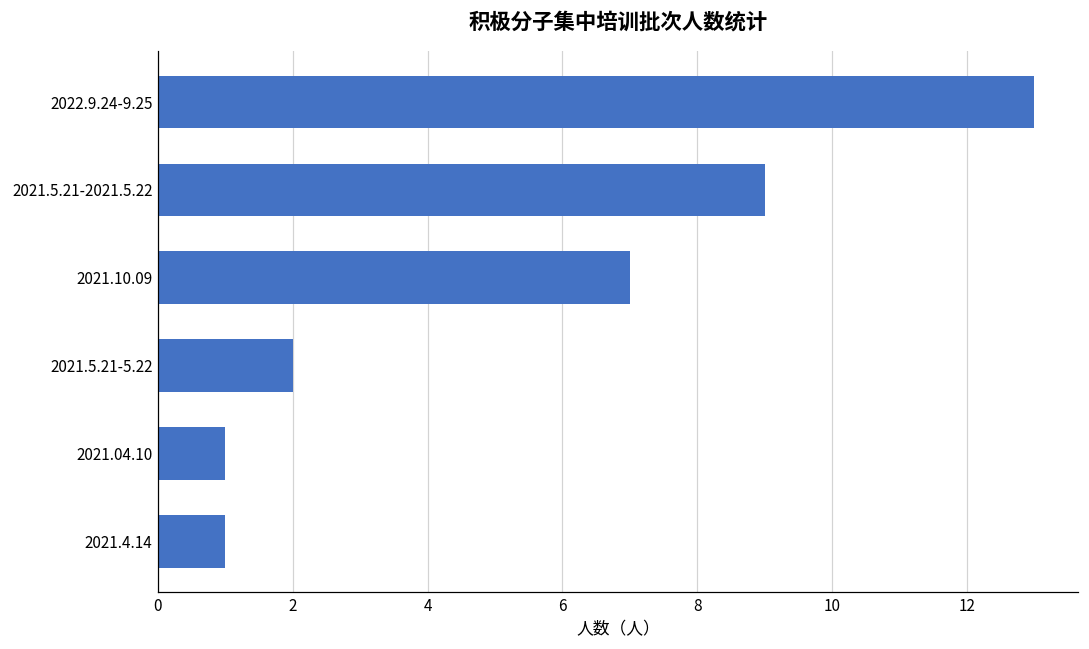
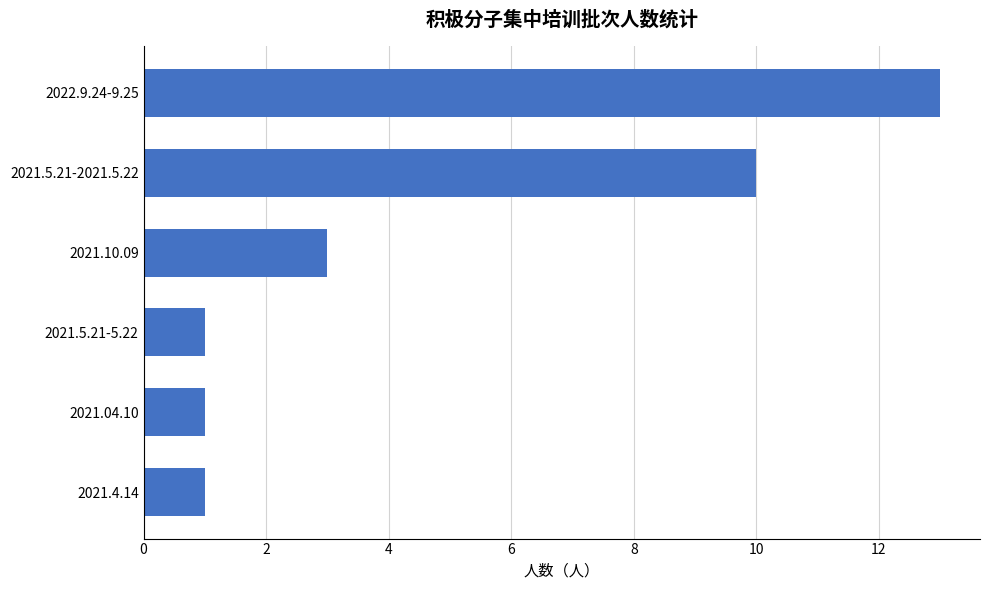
2021.5.21-2021.5.22: 9 -> 10
2021.10.09: 7 -> 3
2021.5.21-5.22: 2 -> 1
